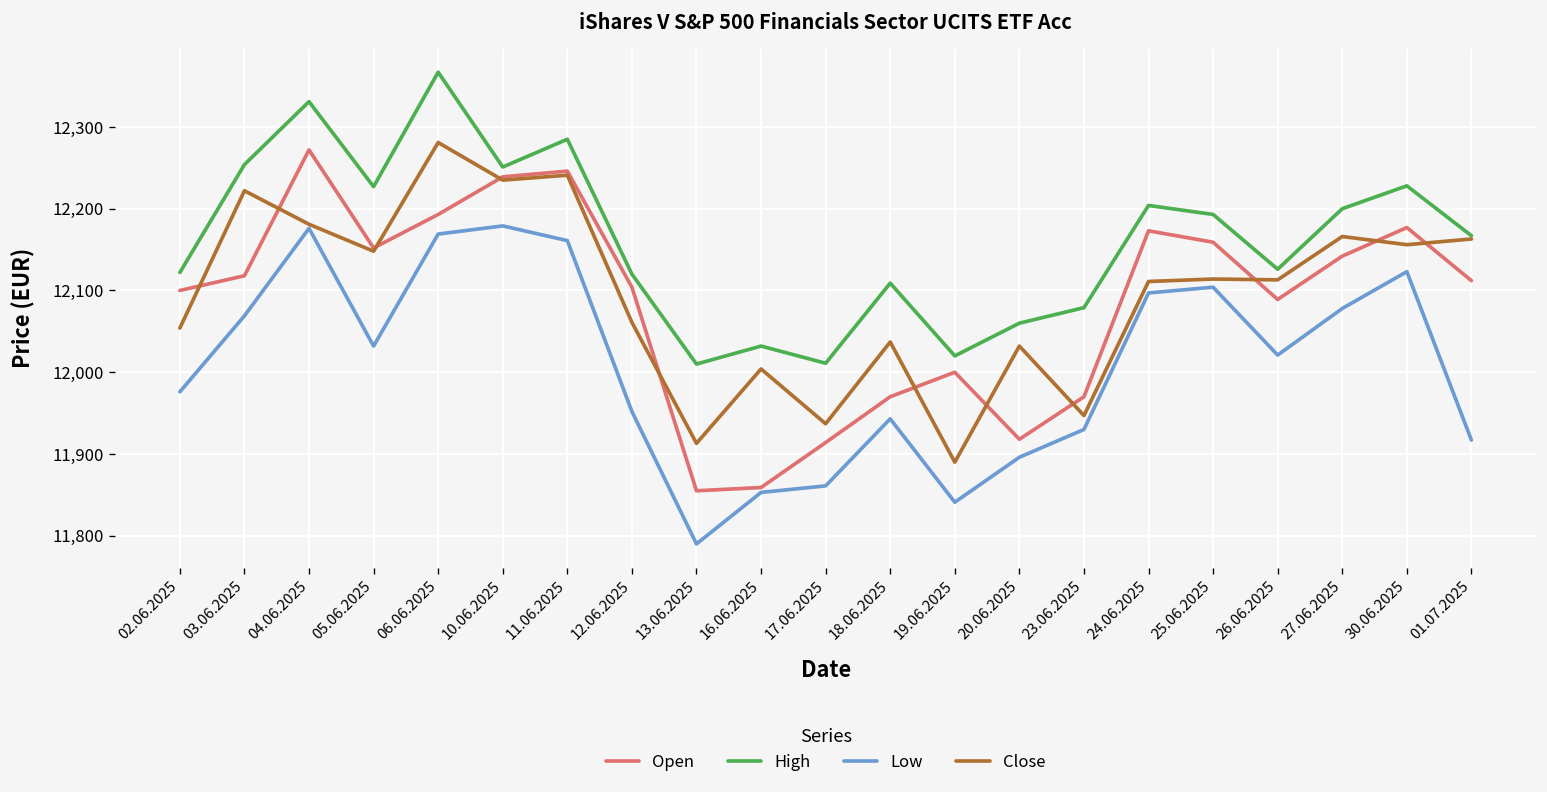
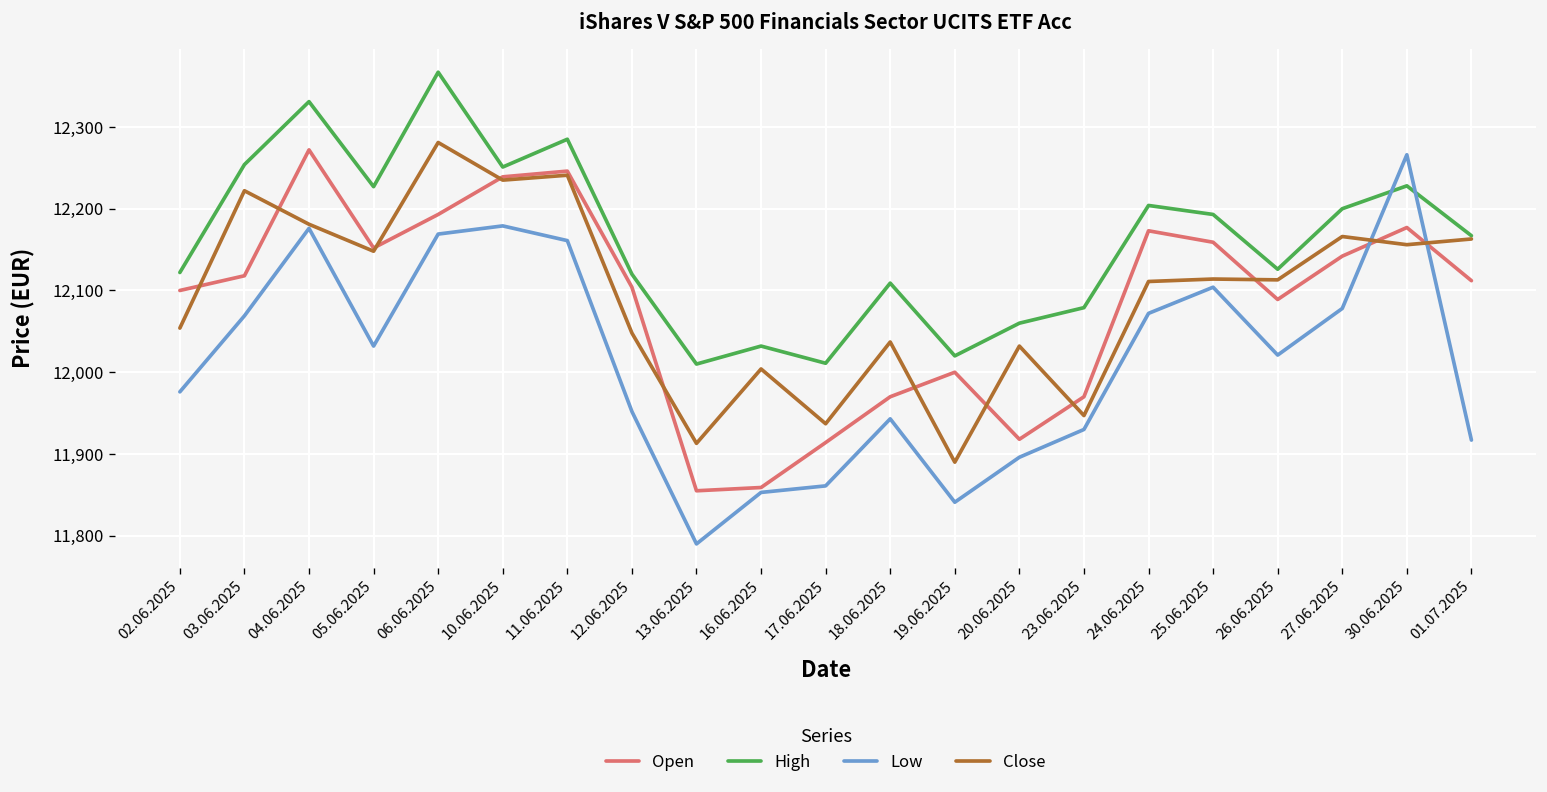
Close, 12.06.2025: 12,060 -> 12,050
Low, 24.06.2025: 12,100 -> 12,070
Low, 30.06.2025: 12,120 -> 12,270
